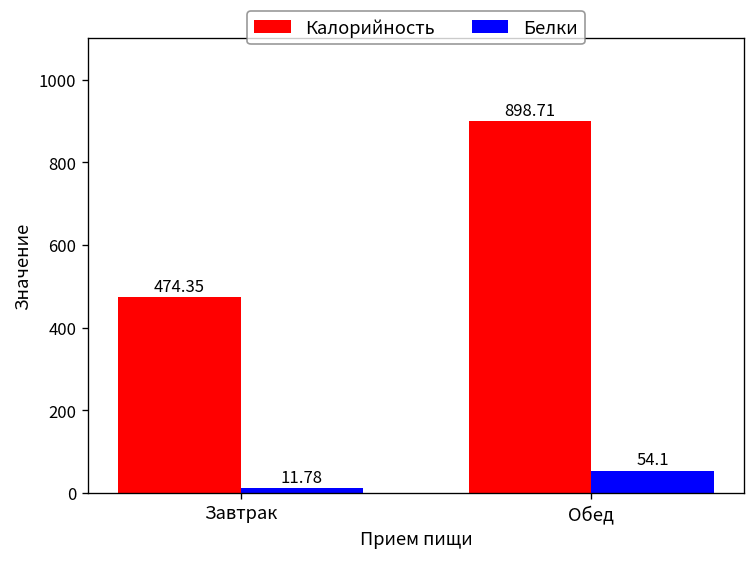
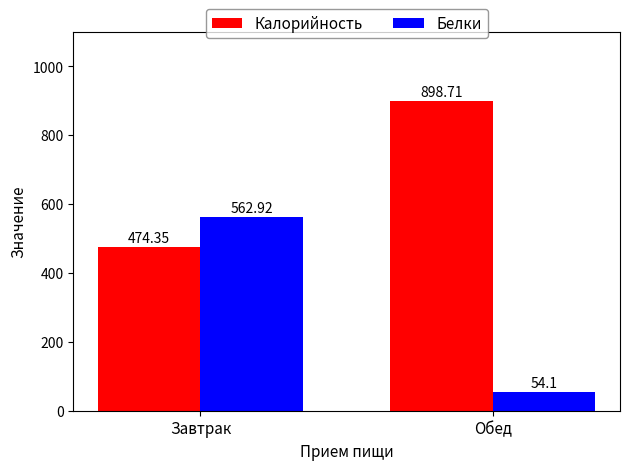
Белки, Завтрак: 11.78 -> 562.92
